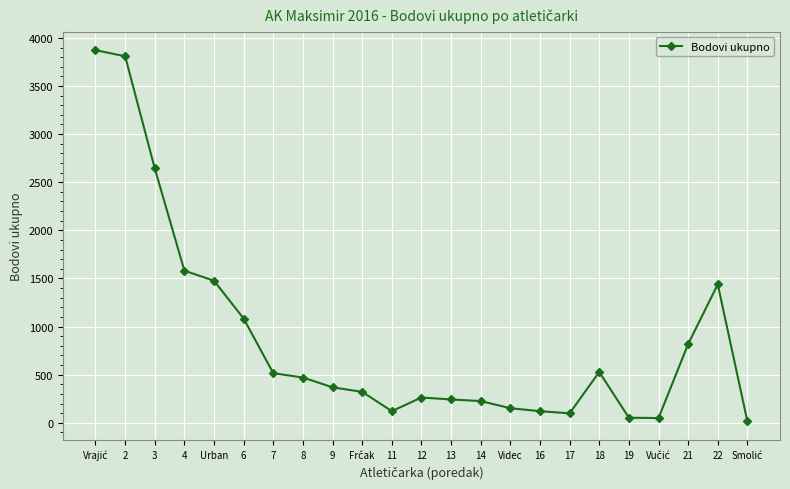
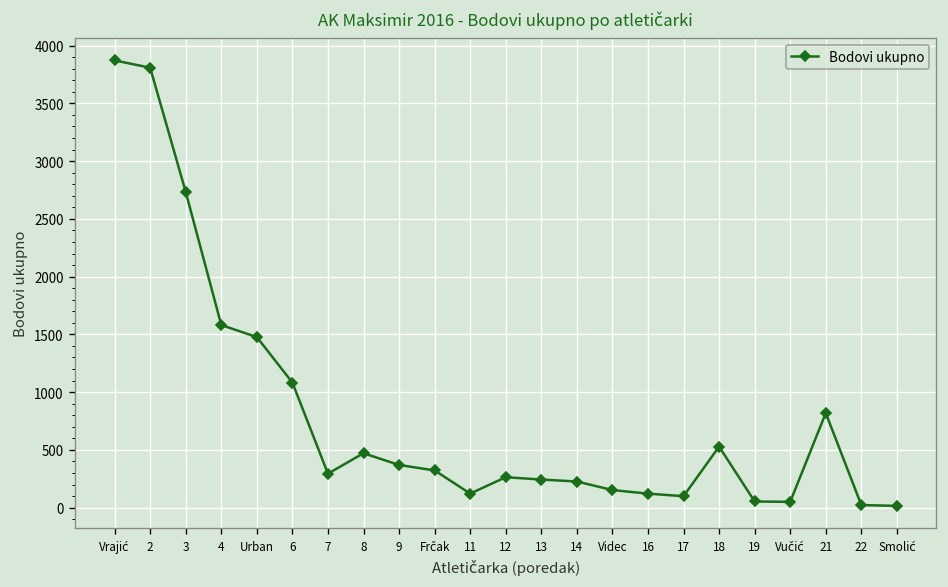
3: 2600 -> 2700
7: 500 -> 300
22: 1400 -> 0
